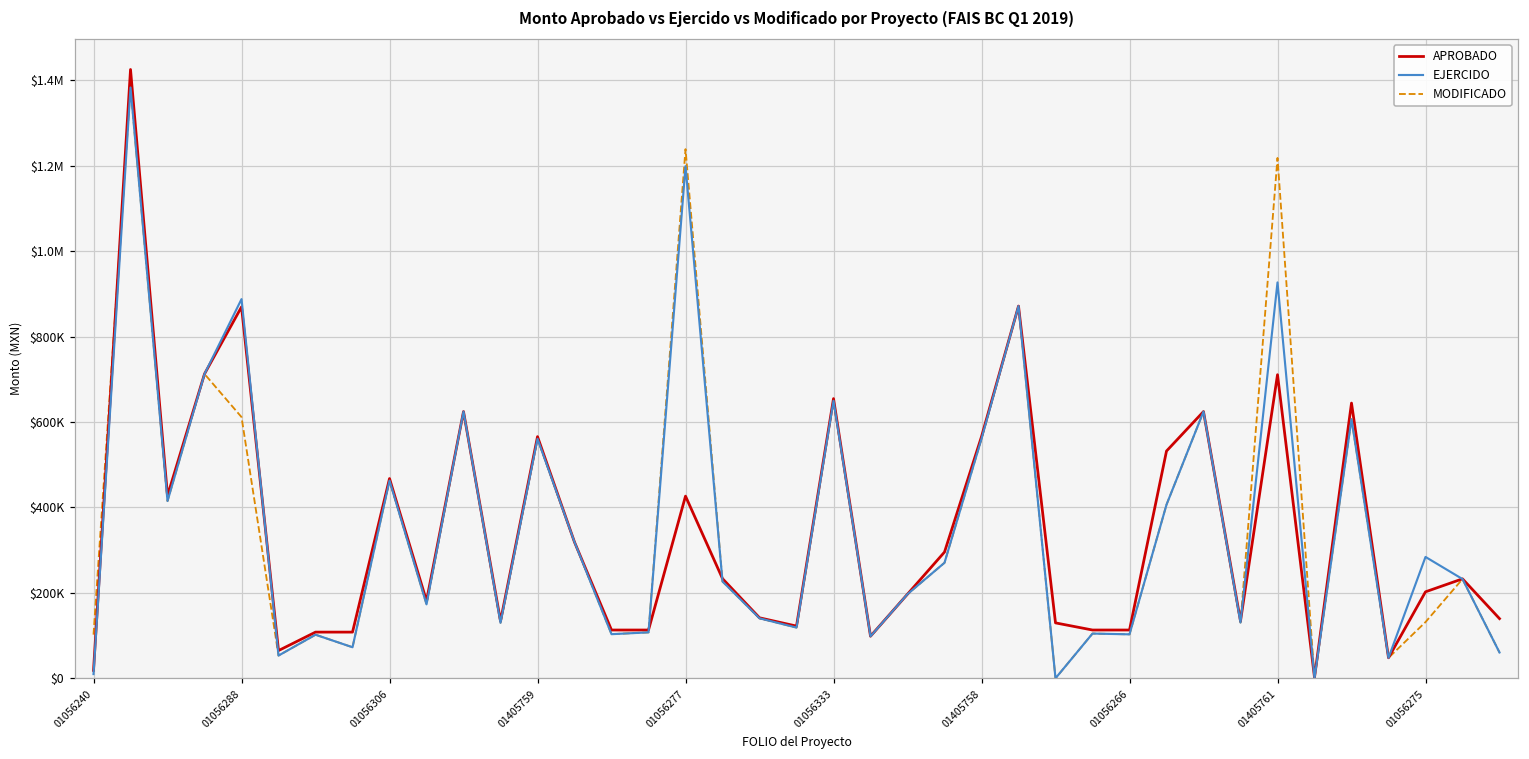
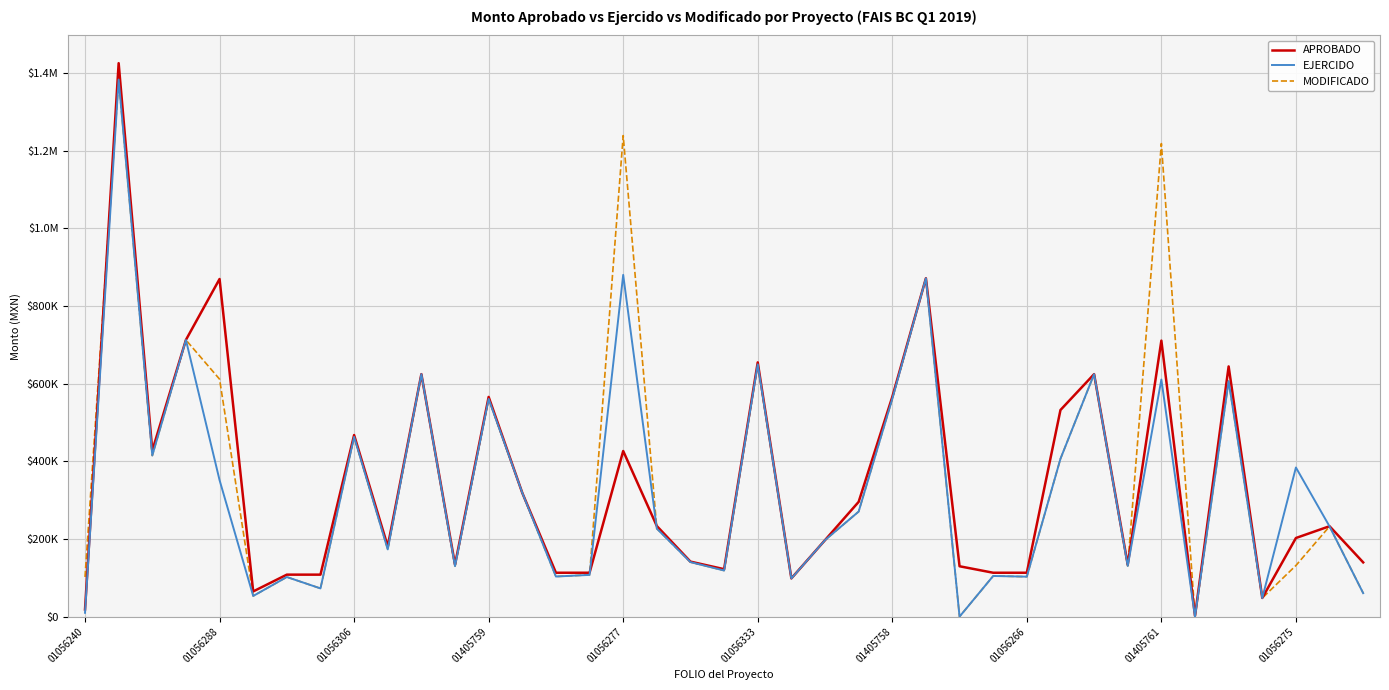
EJERCIDO, 01056288: $890000 -> $350000
EJERCIDO, 01056277: $1200000 -> $880000
EJERCIDO, 01405761: $930000 -> $610000
EJERCIDO, 01056275: $280000 -> $380000
